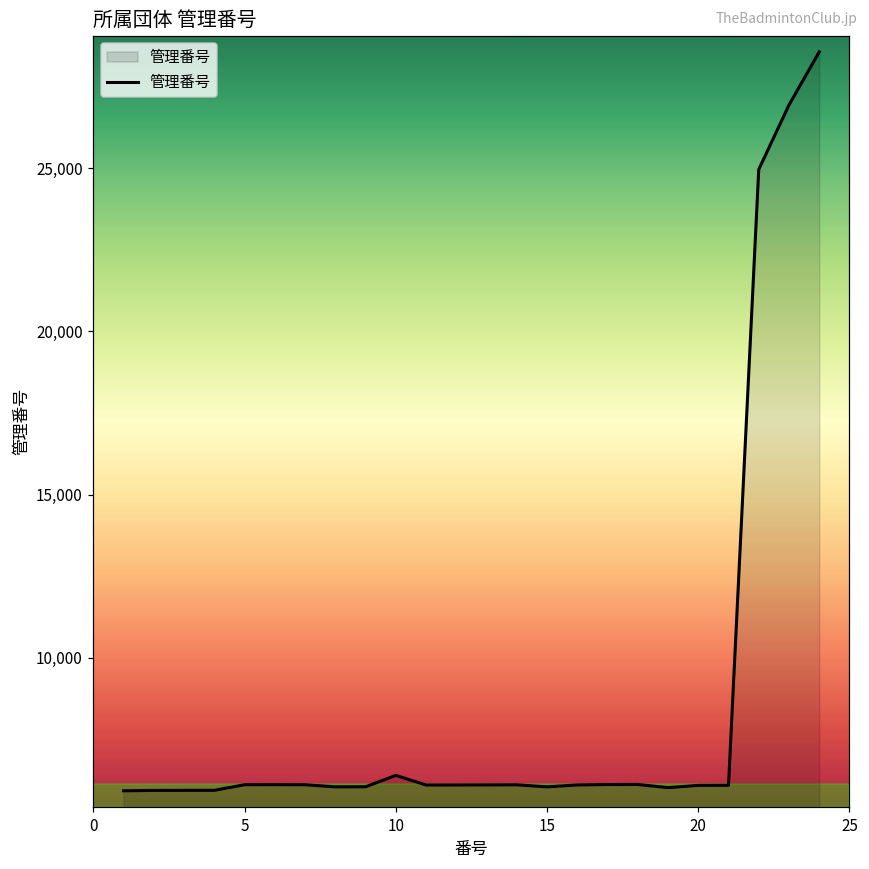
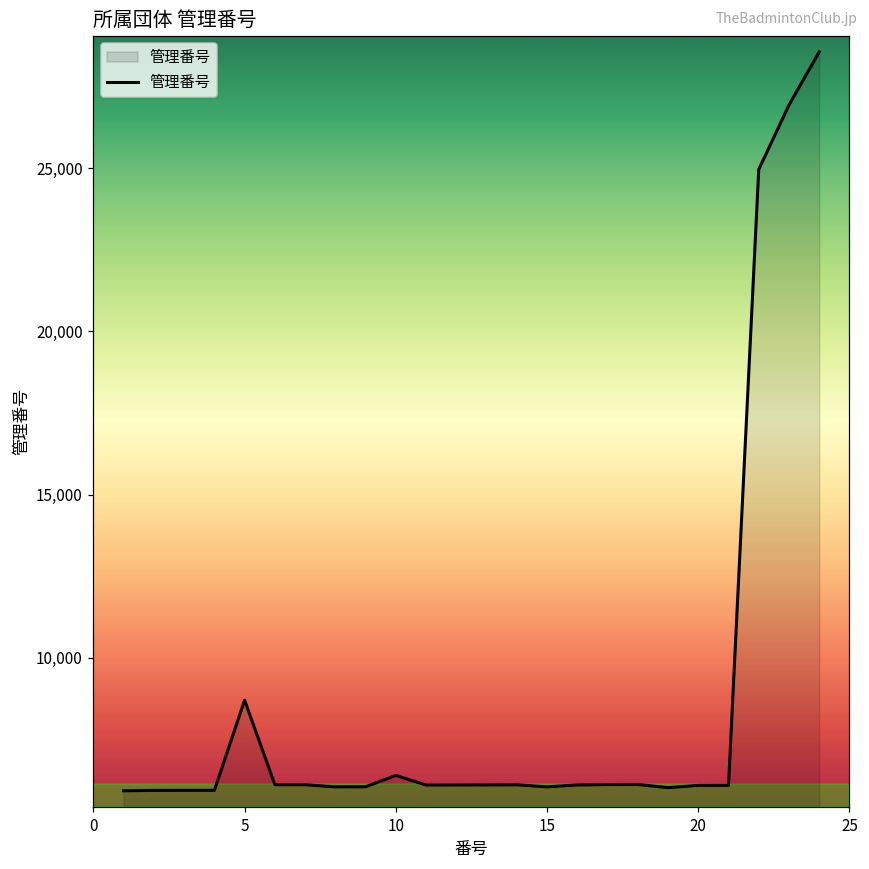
5: 6,100 -> 8,700
